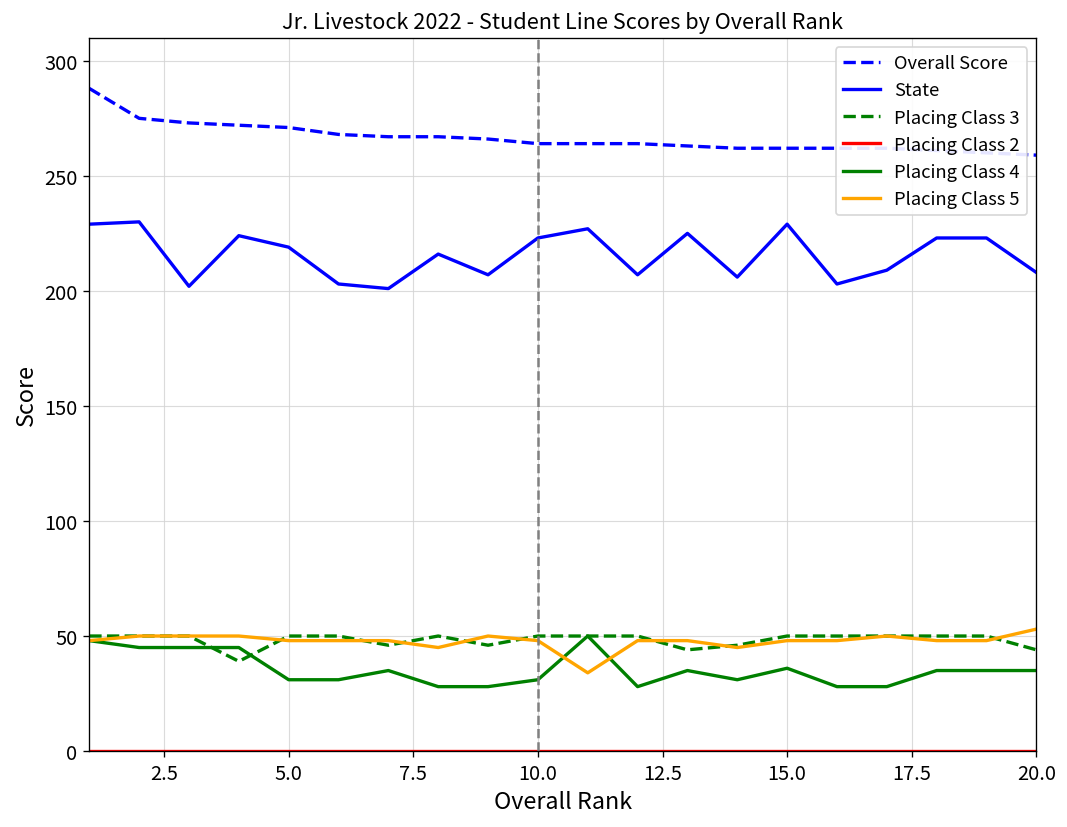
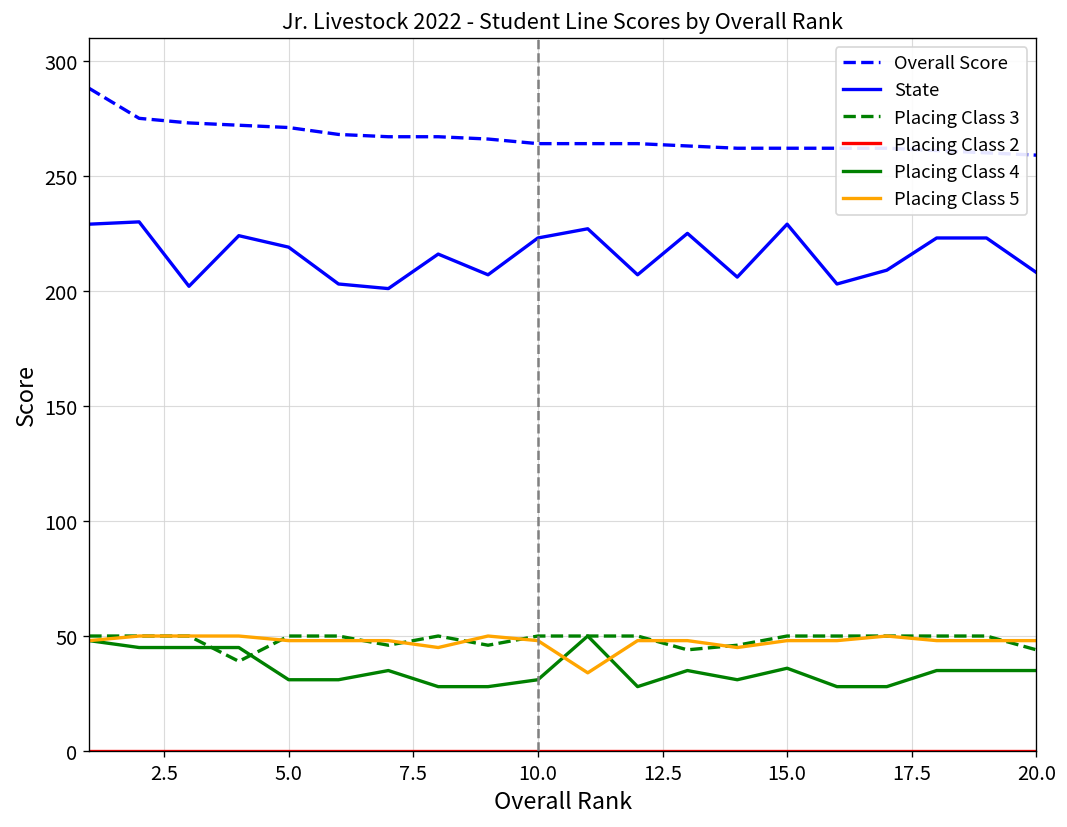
Placing Class 5, 20.0: 53 -> 48
